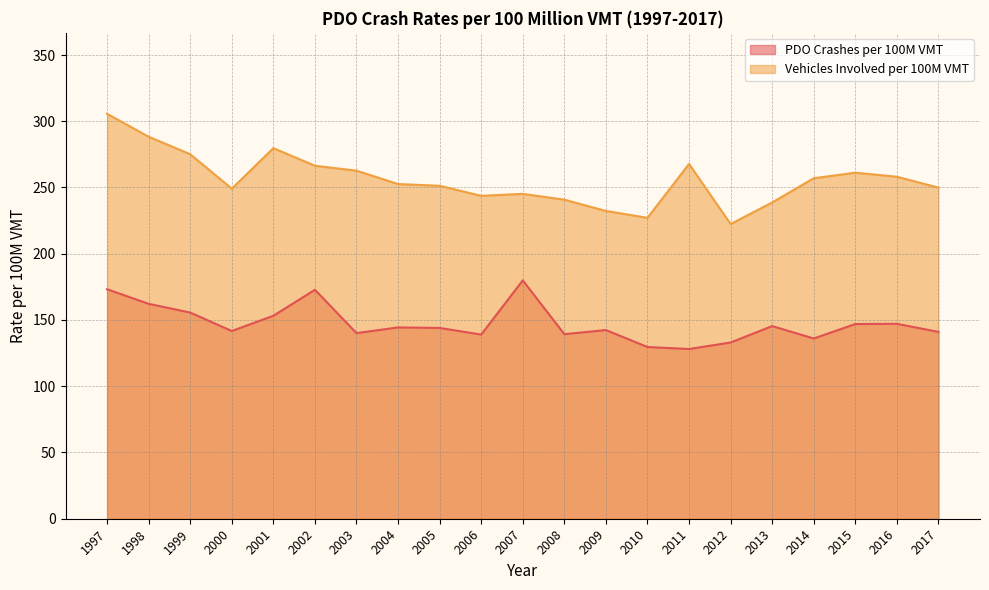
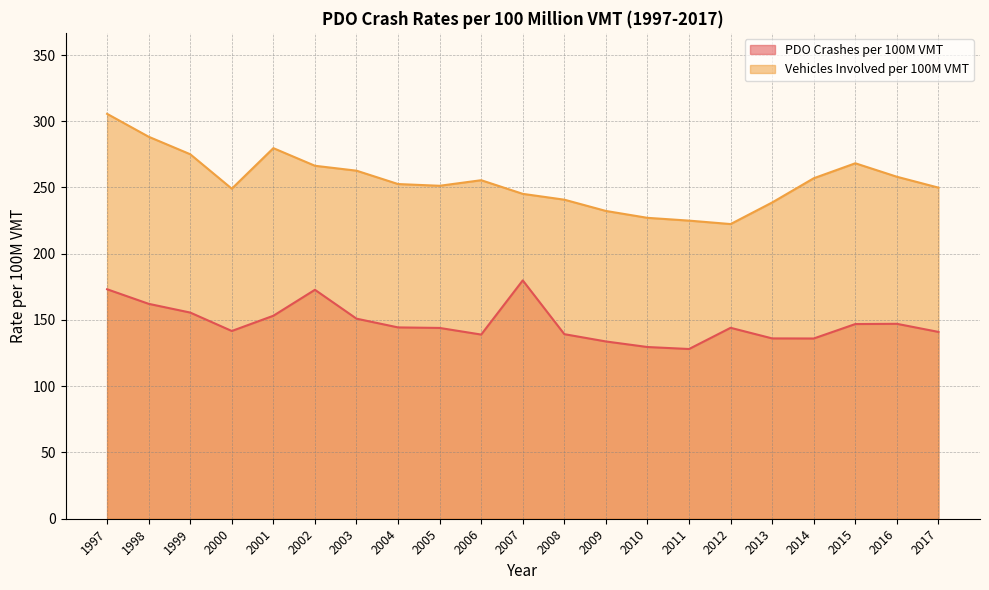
PDO Crashes per 100M VMT, 2003: 140 -> 151
Vehicles Involved per 100M VMT, 2006: 244 -> 256
PDO Crashes per 100M VMT, 2009: 142 -> 134
Vehicles Involved per 100M VMT, 2011: 268 -> 225
PDO Crashes per 100M VMT, 2012: 133 -> 144
PDO Crashes per 100M VMT, 2013: 145 -> 136
Vehicles Involved per 100M VMT, 2015: 261 -> 268
